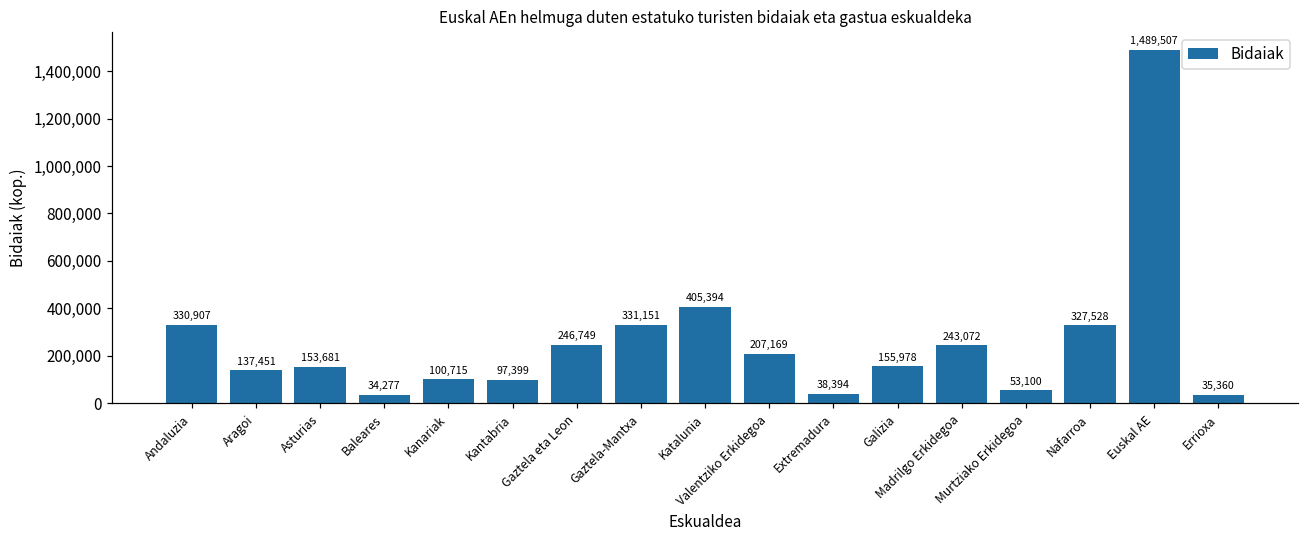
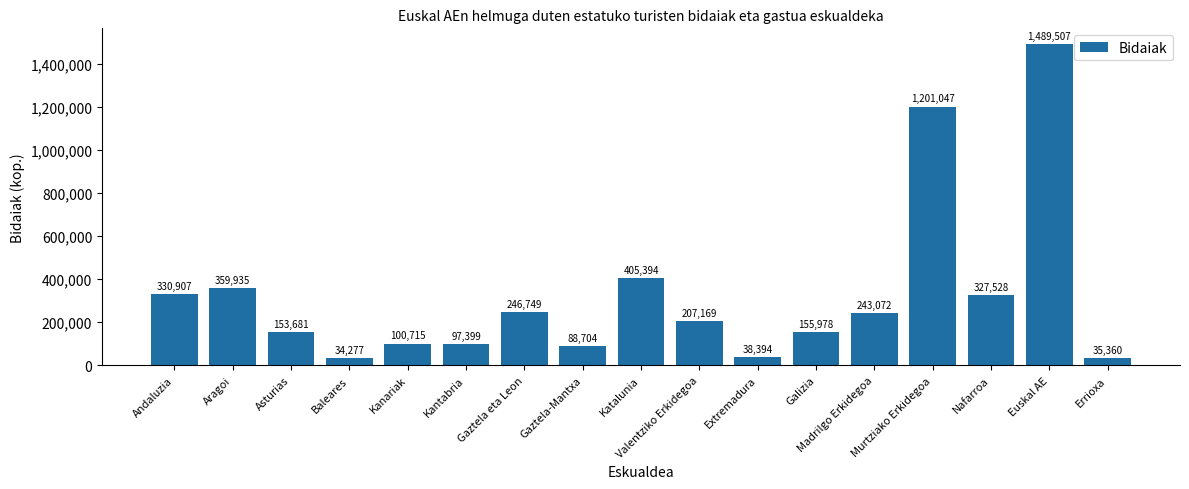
Aragoi: 137,451 -> 359,935
Gaztela-Mantxa: 331,151 -> 88,704
Murtziako Erkidegoa: 53,100 -> 1,201,047
